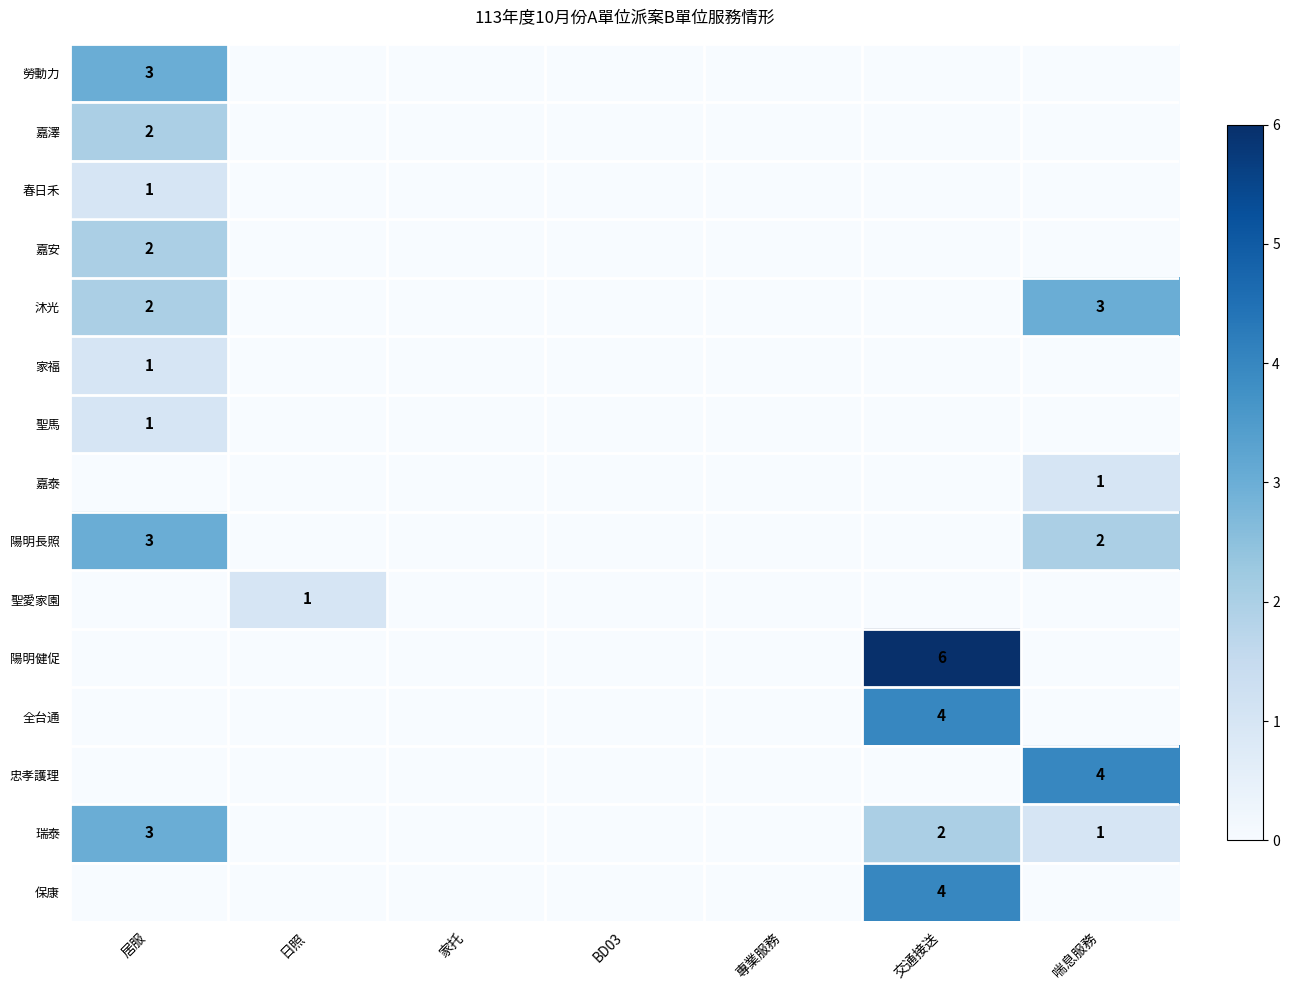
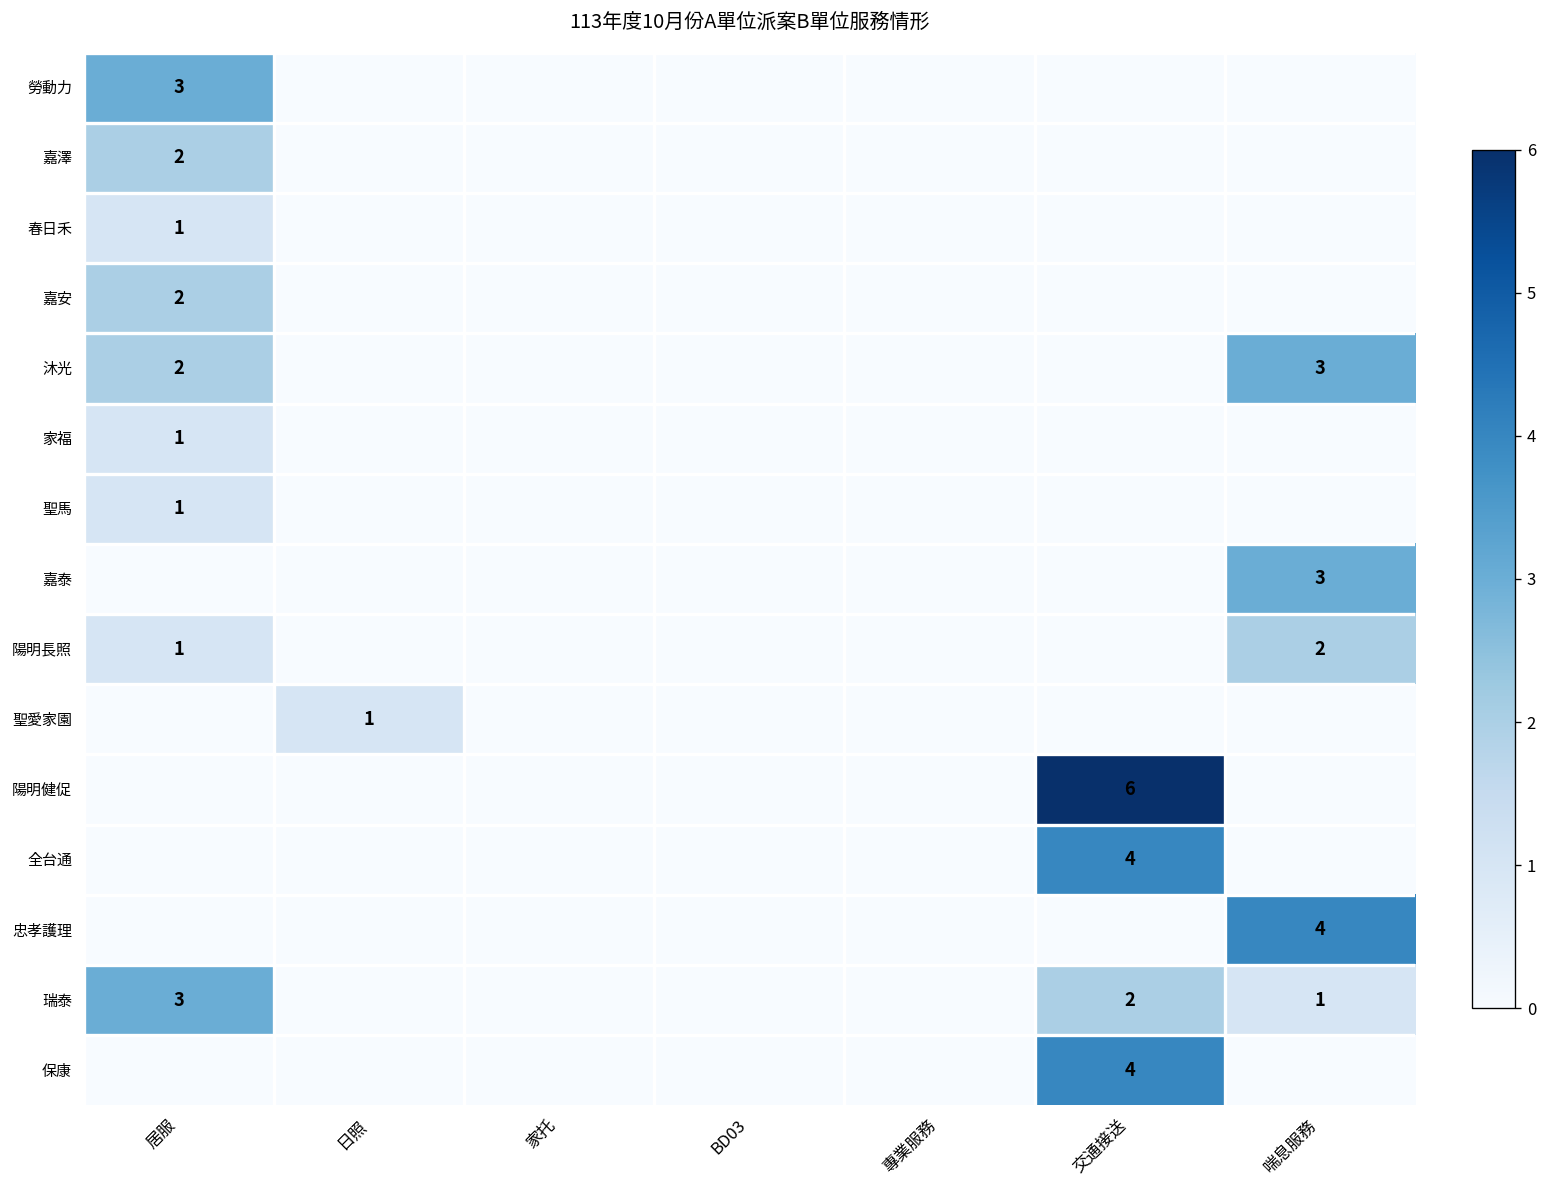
嘉泰, 喘息服務: 1 -> 3
陽明長照, 居服: 3 -> 1
